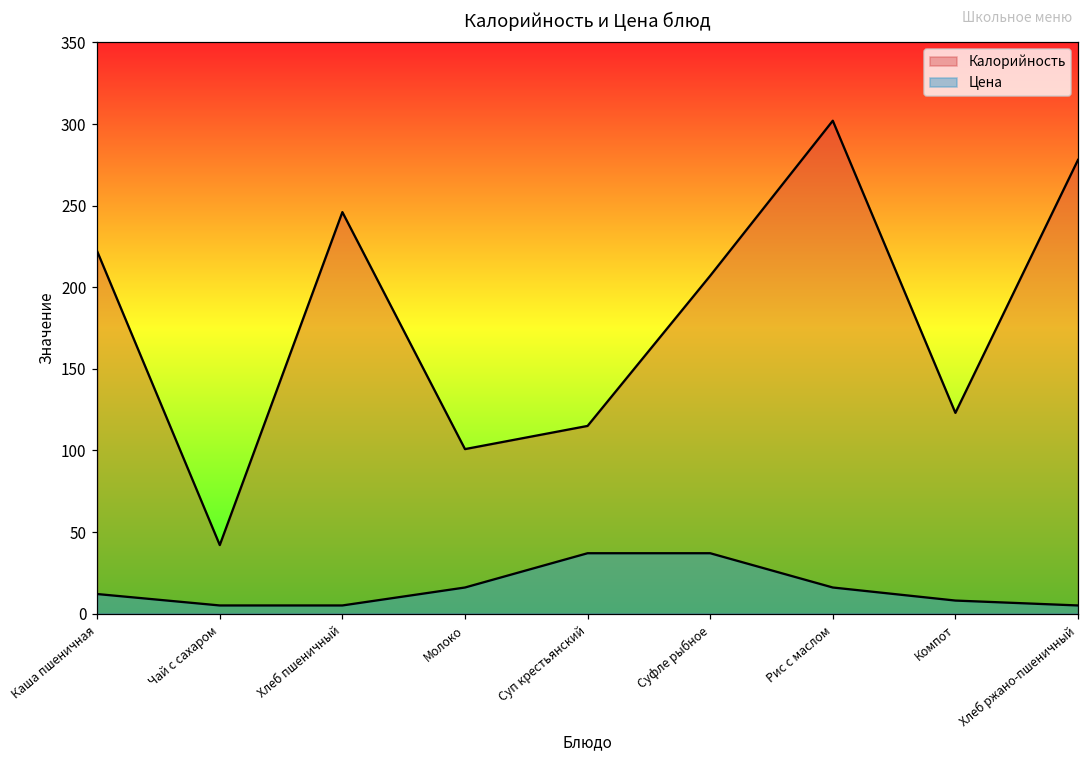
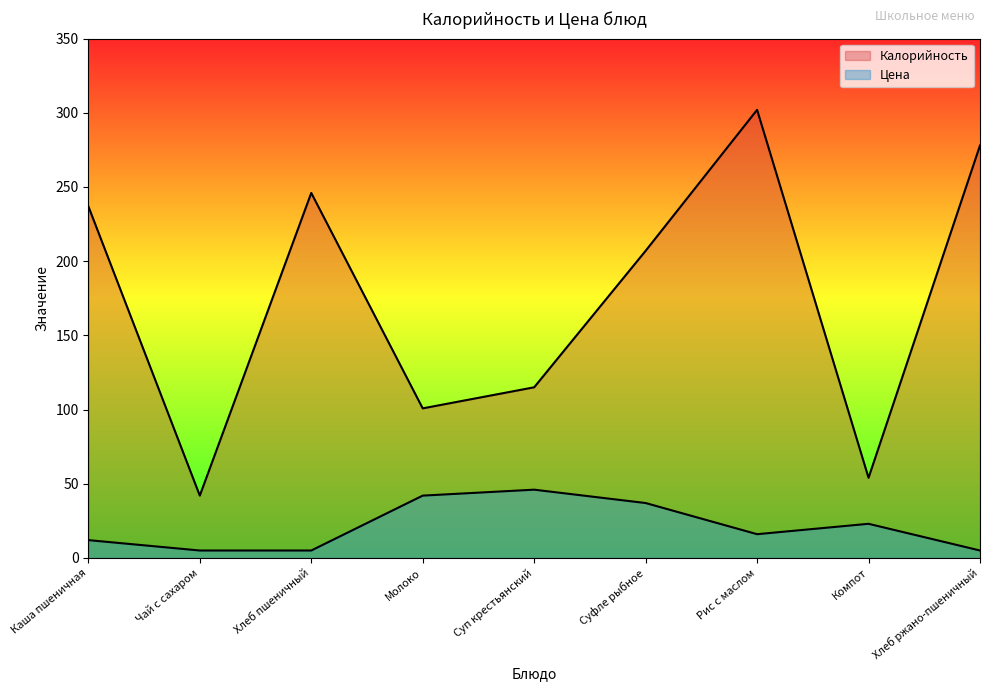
Калорийность, Каша пшеничная: 222 -> 237
Цена, Молоко: 16 -> 42
Цена, Суп крестьянский: 37 -> 46
Калорийность, Компот: 123 -> 54
Цена, Компот: 8 -> 23
